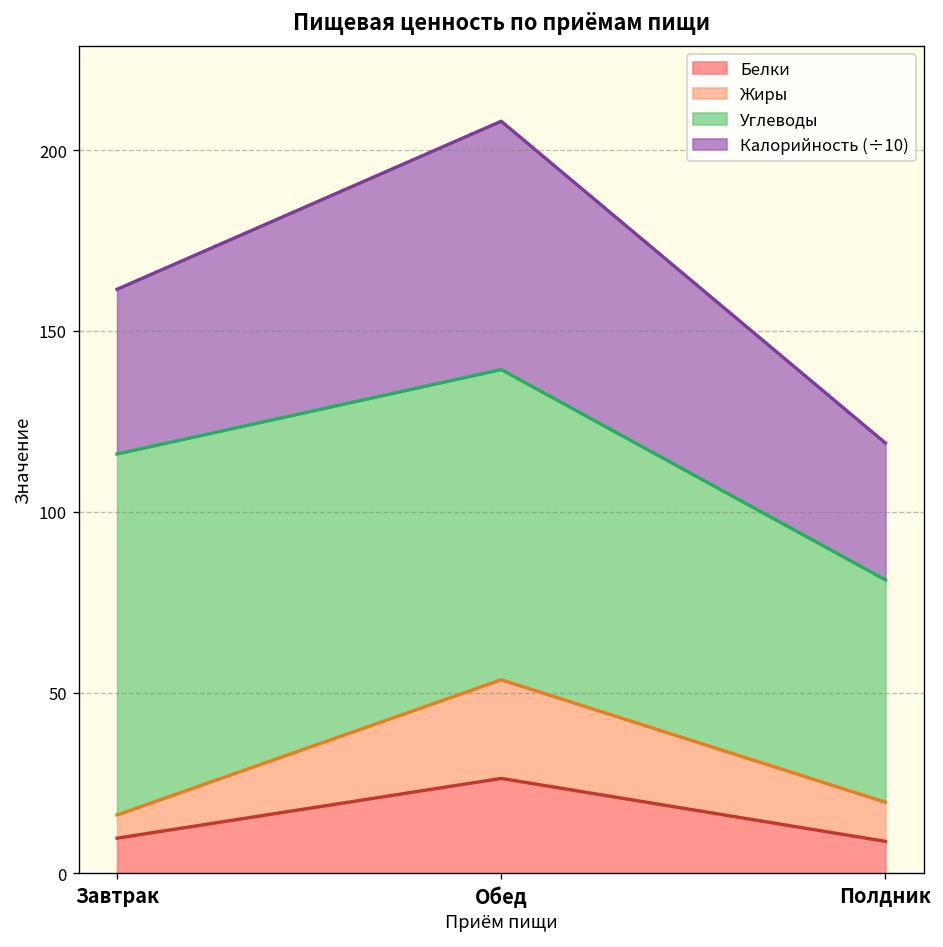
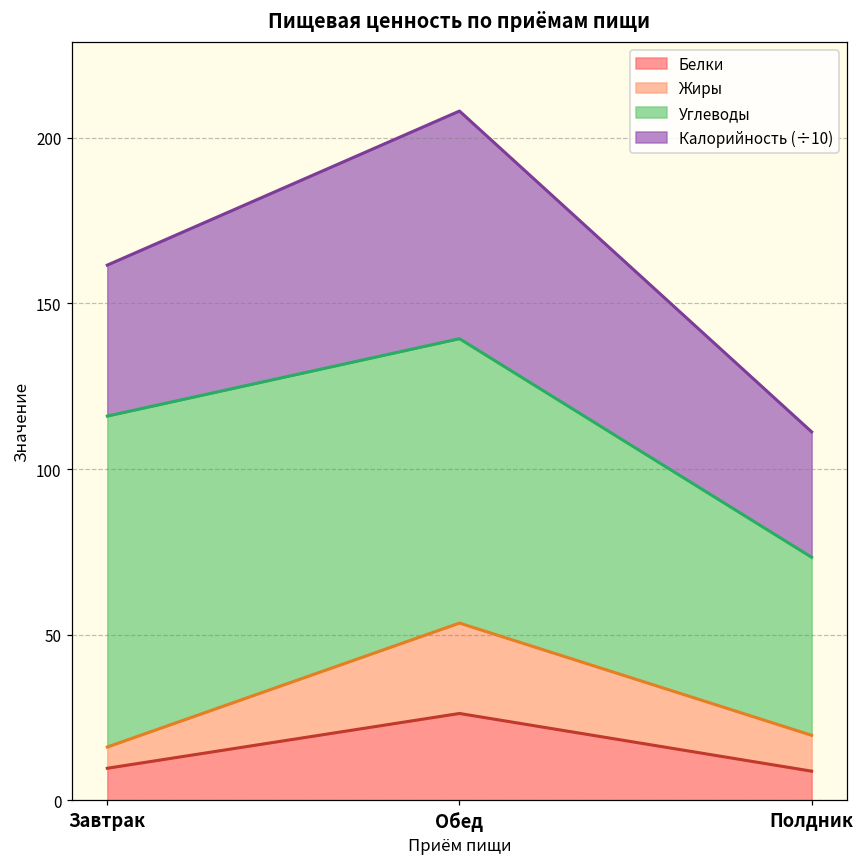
Углеводы, Полдник: 62 -> 54
